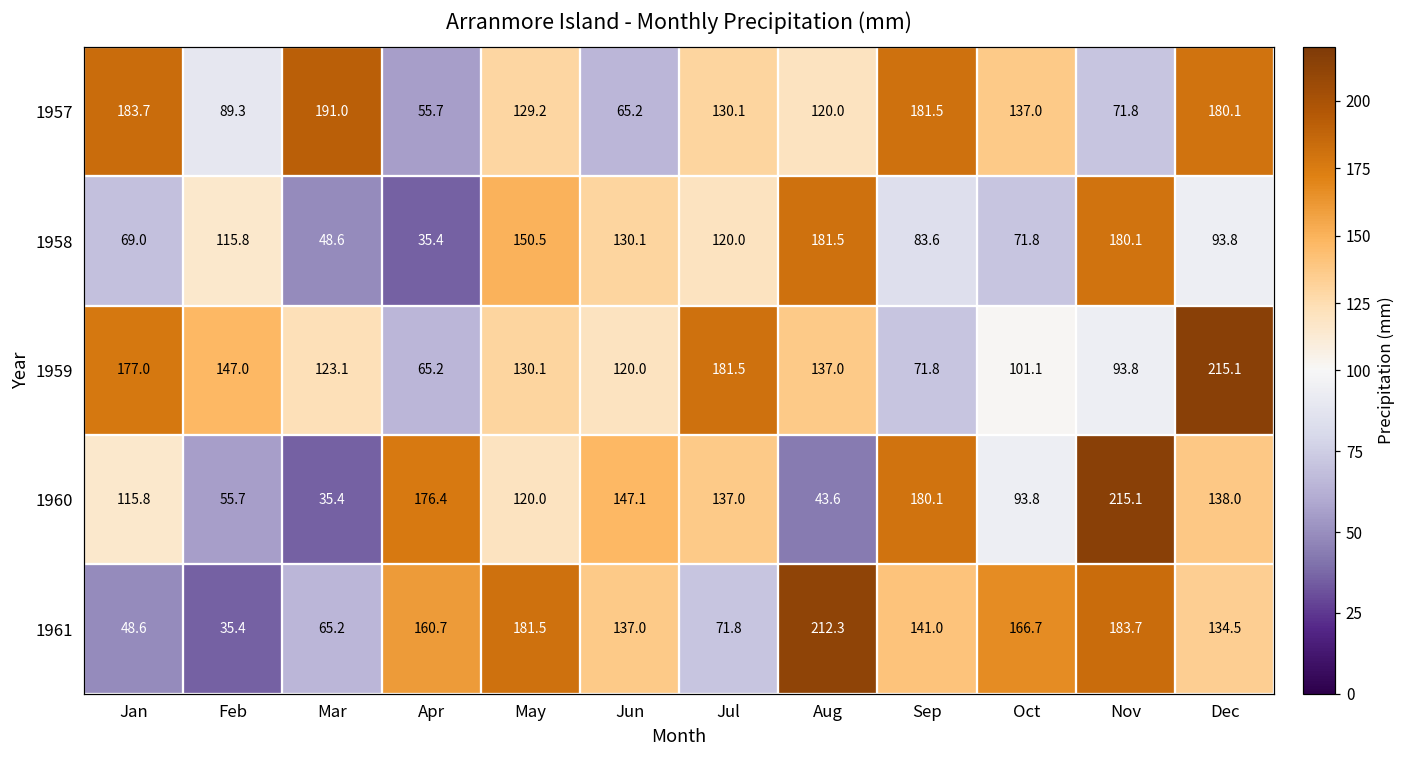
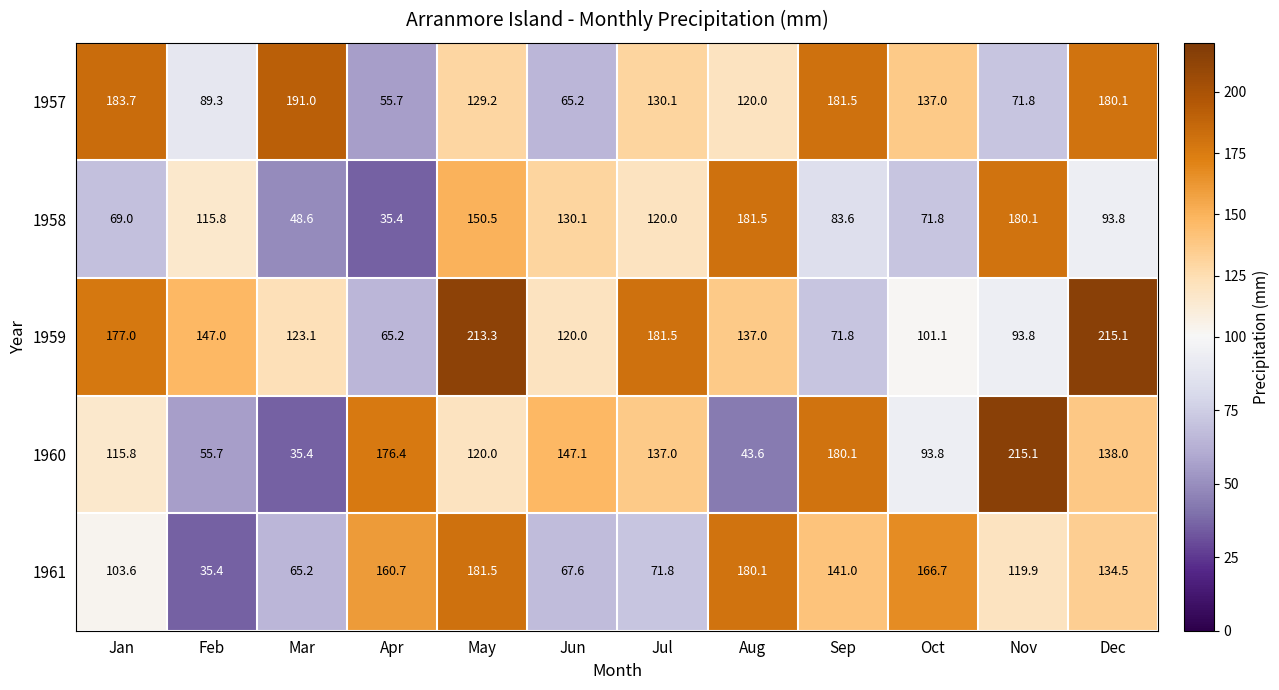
1959, May: 130.1 -> 213.3
1961, Jan: 48.6 -> 103.6
1961, Jun: 137.0 -> 67.6
1961, Aug: 212.3 -> 180.1
1961, Nov: 183.7 -> 119.9
